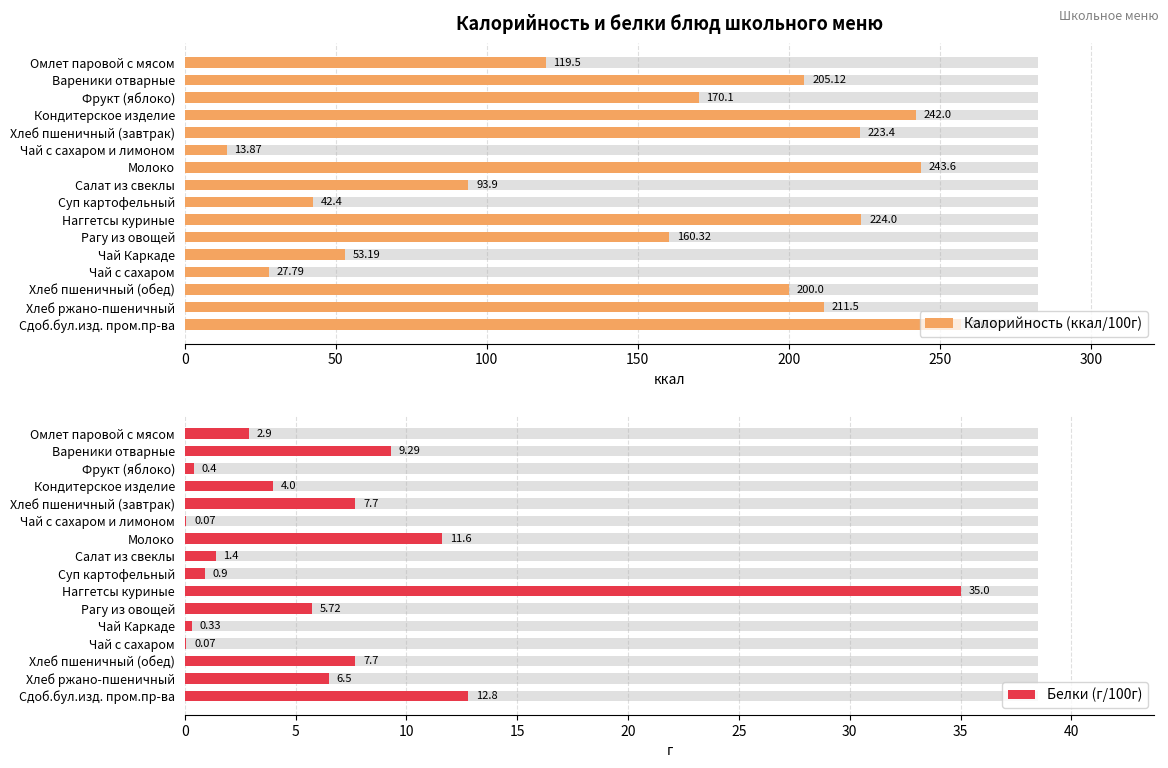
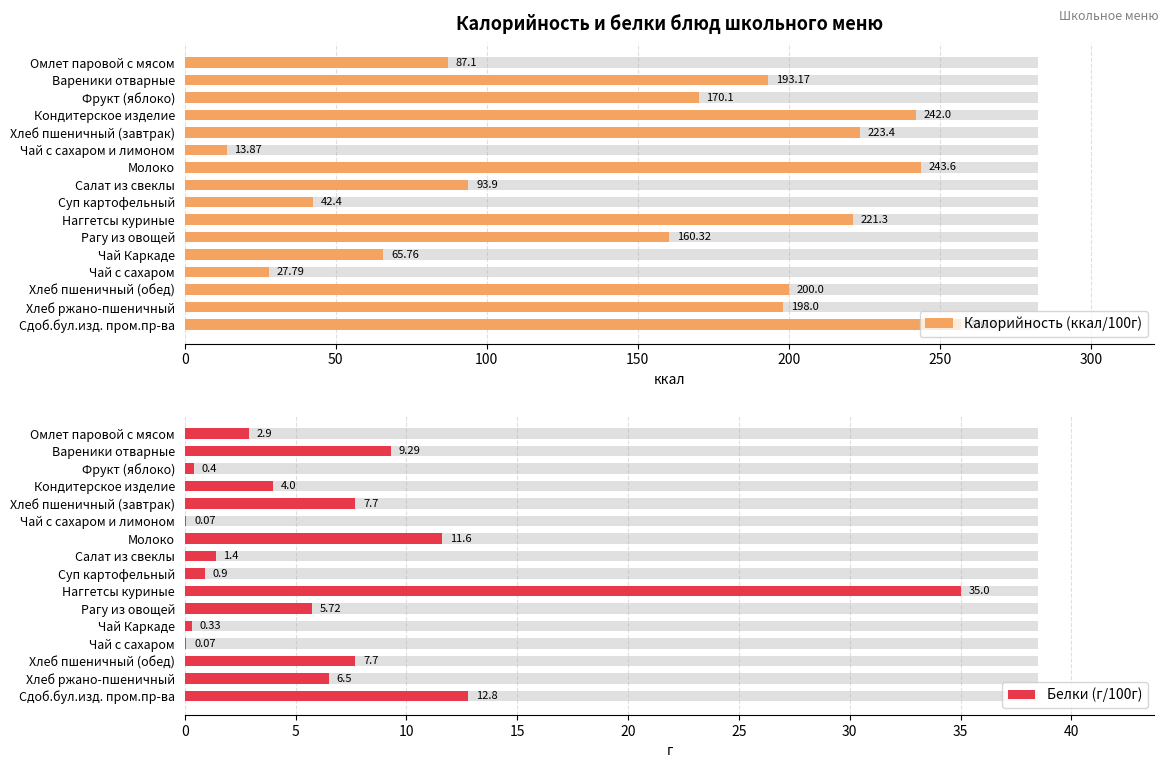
Калорийность и белки блюд школьного меню, Калорийность (ккал/100г), Омлет паровой с мясом: 119.5 -> 87.1
Калорийность и белки блюд школьного меню, Калорийность (ккал/100г), Вареники отварные: 205.12 -> 193.17
Калорийность и белки блюд школьного меню, Калорийность (ккал/100г), Наггетсы куриные: 224.0 -> 221.3
Калорийность и белки блюд школьного меню, Калорийность (ккал/100г), Чай Каркаде: 53.19 -> 65.76
Калорийность и белки блюд школьного меню, Калорийность (ккал/100г), Хлеб ржано-пшеничный: 211.5 -> 198.0
